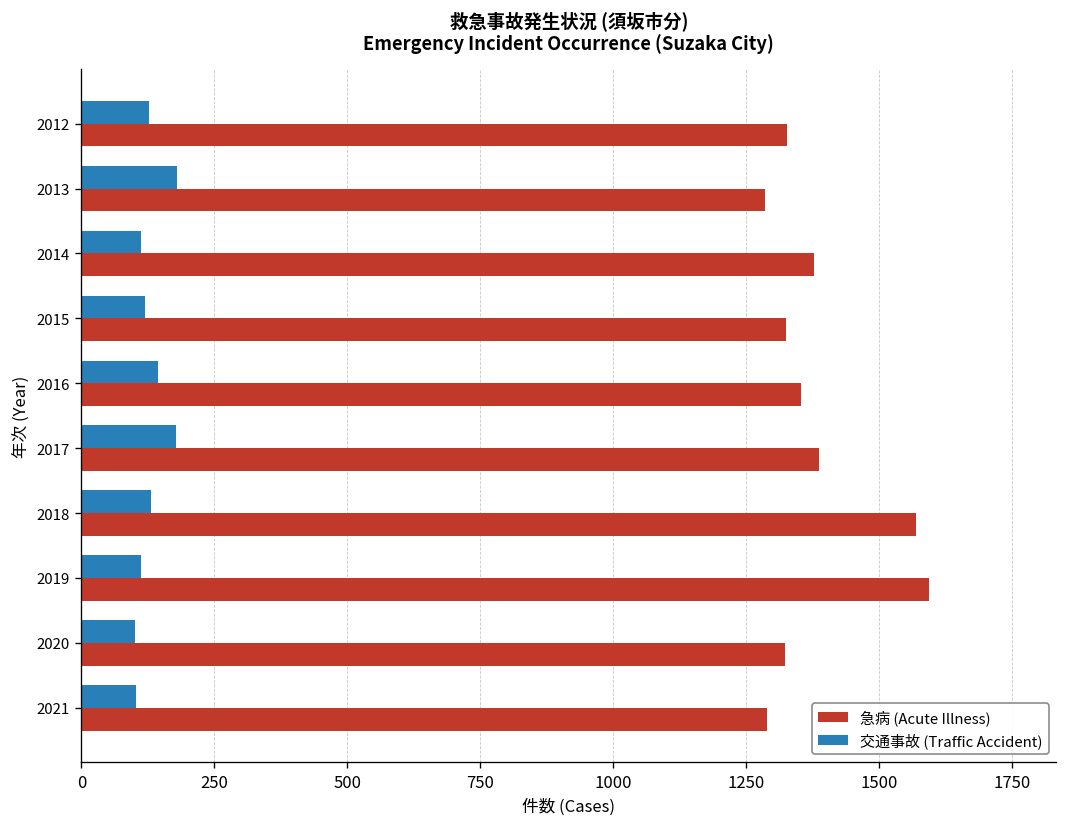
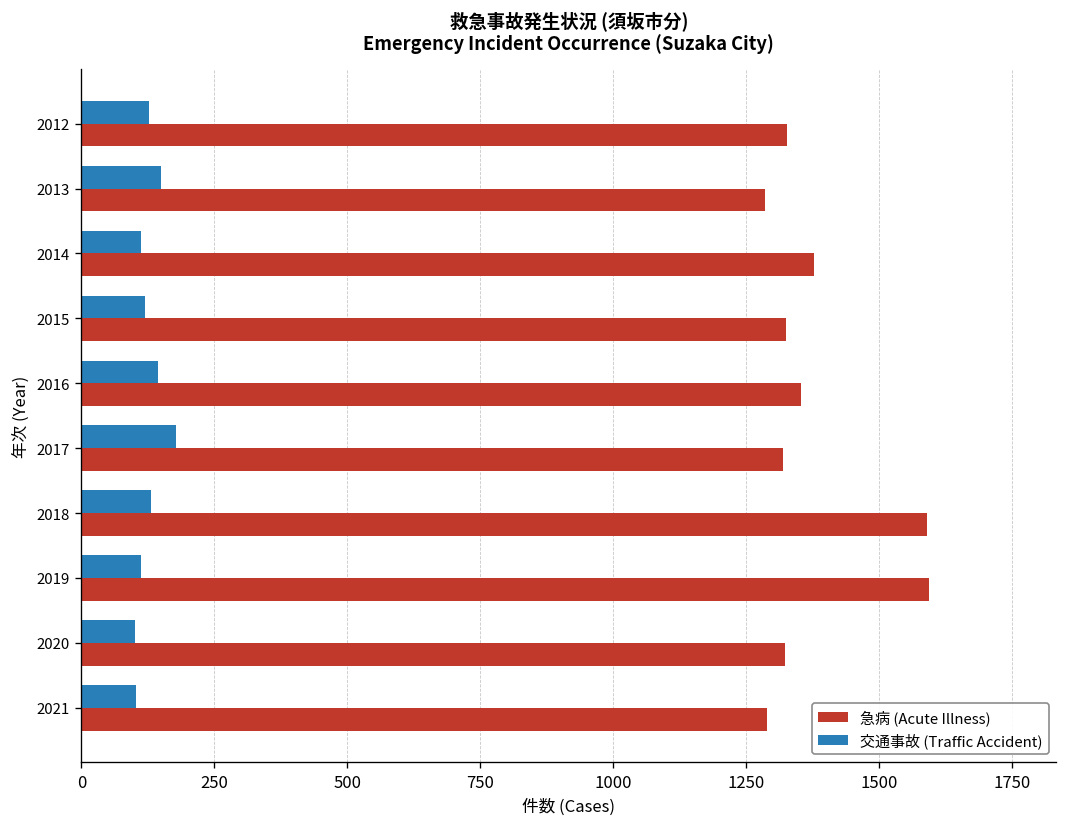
交通事故 (Traffic Accident), 2013: 180 -> 150
急病 (Acute Illness), 2017: 1390 -> 1320
急病 (Acute Illness), 2018: 1570 -> 1590
